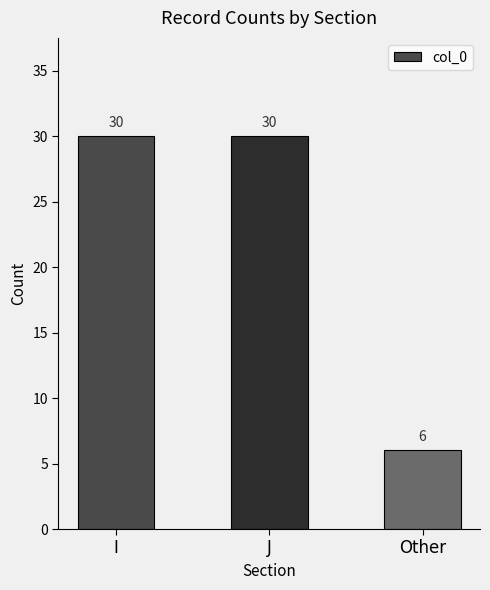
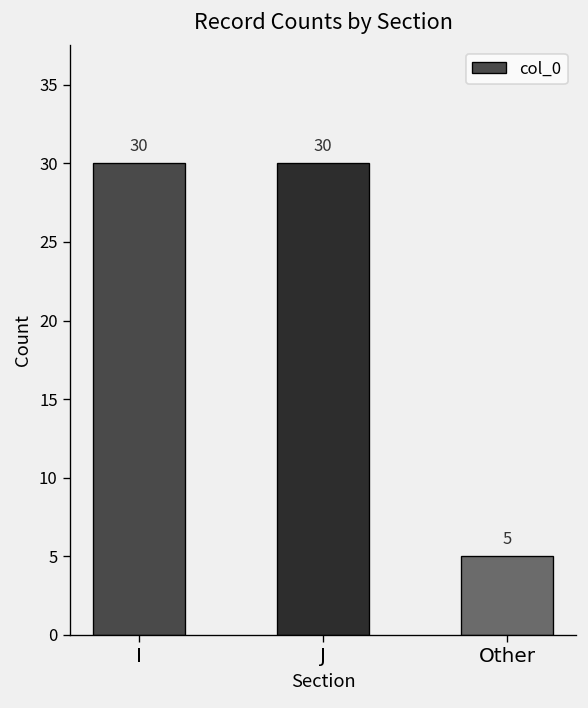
Other: 6 -> 5
